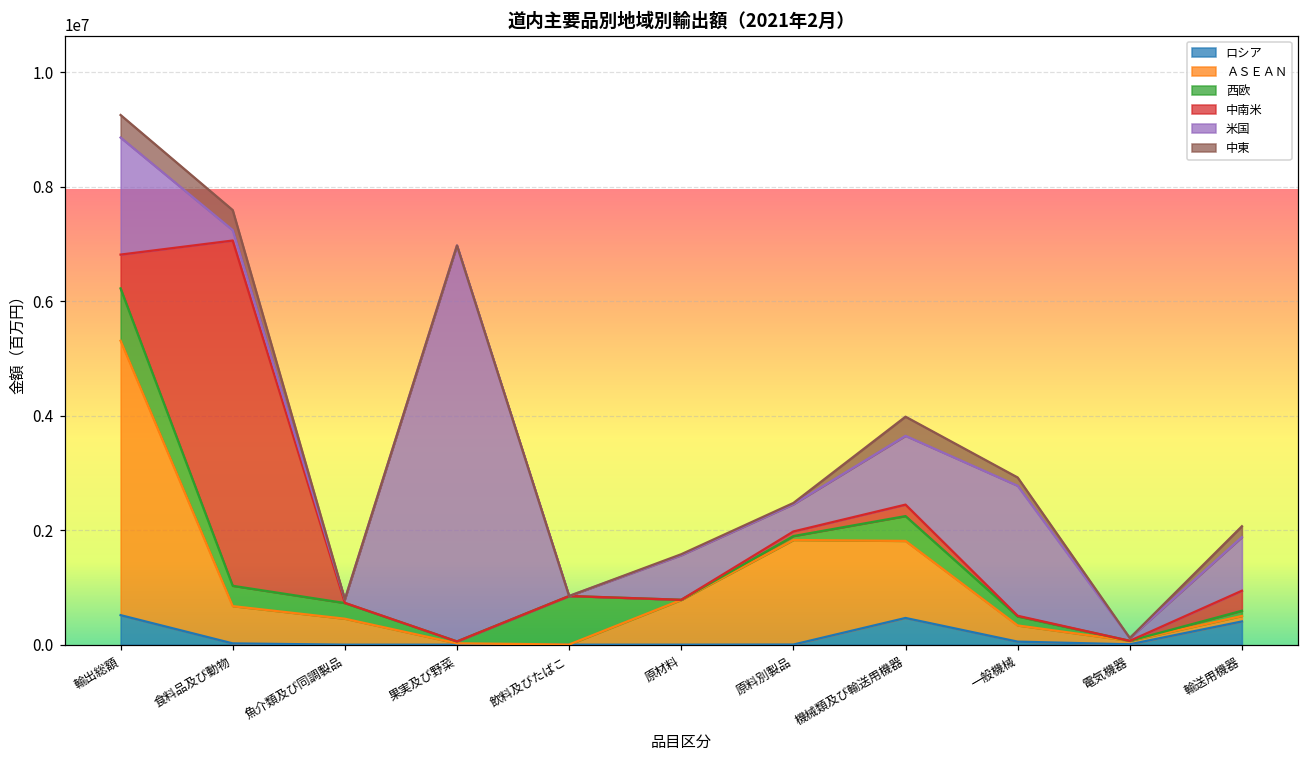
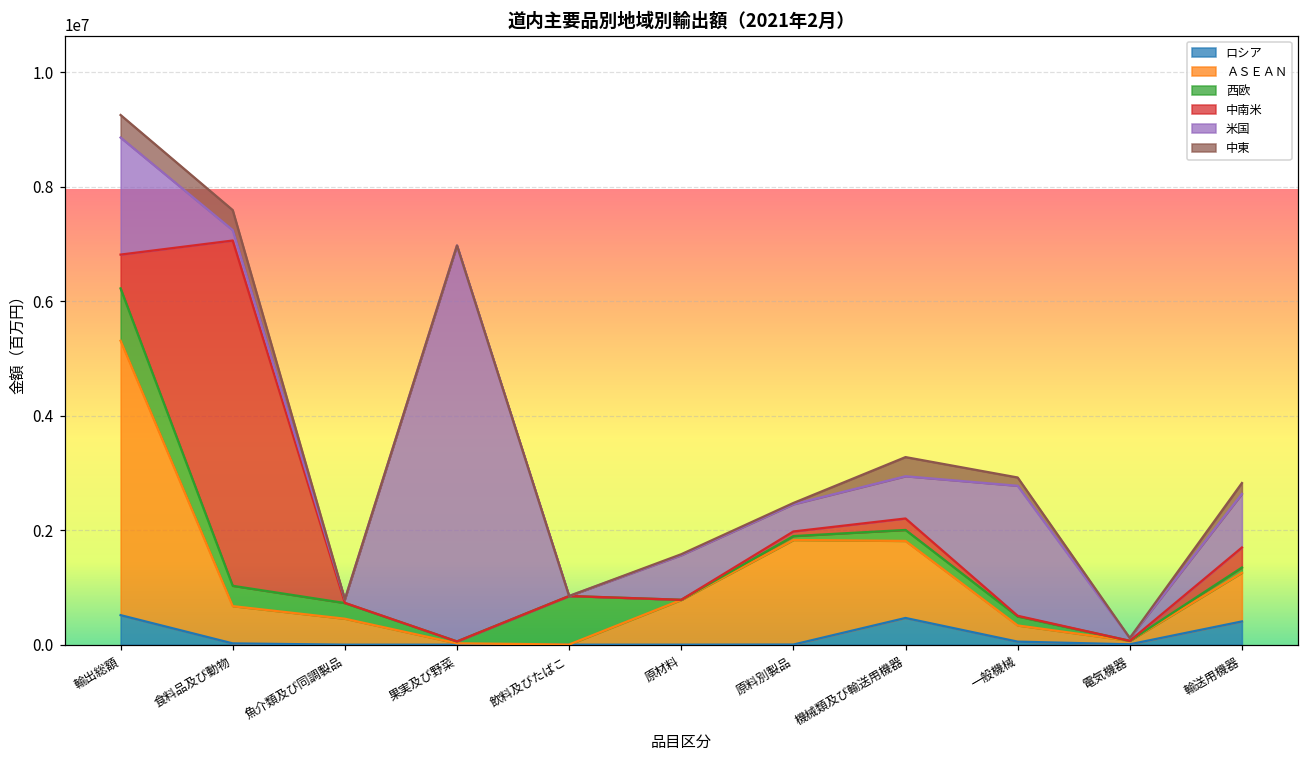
西欧, 機械類及び輸送用機器: 400000 -> 200000
米国, 機械類及び輸送用機器: 1200000 -> 700000
ＡＳＥＡＮ, 輸送用機器: 100000 -> 900000
